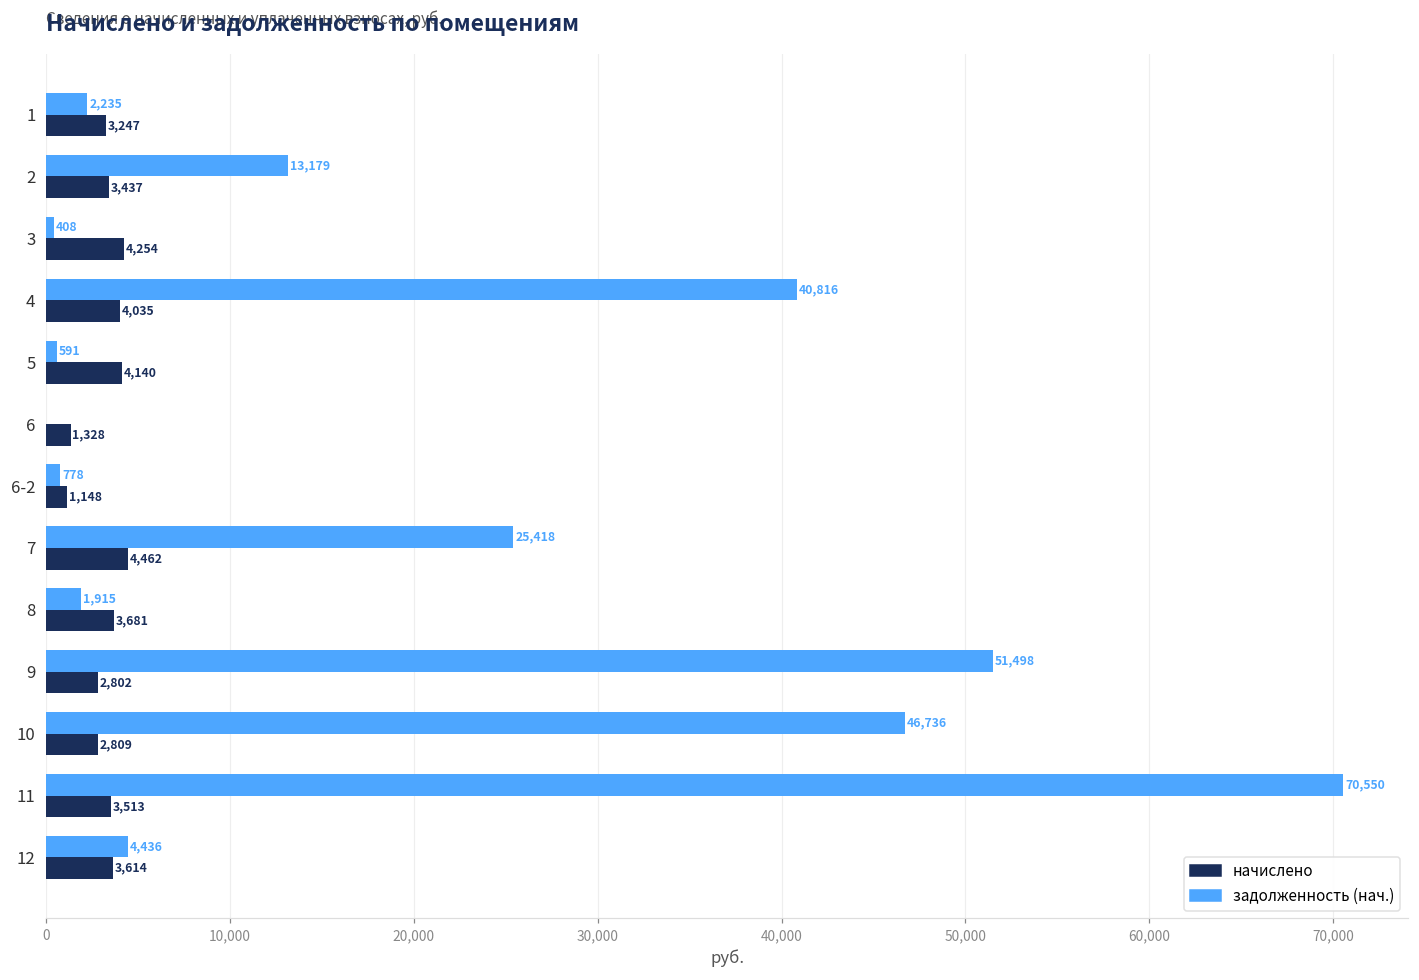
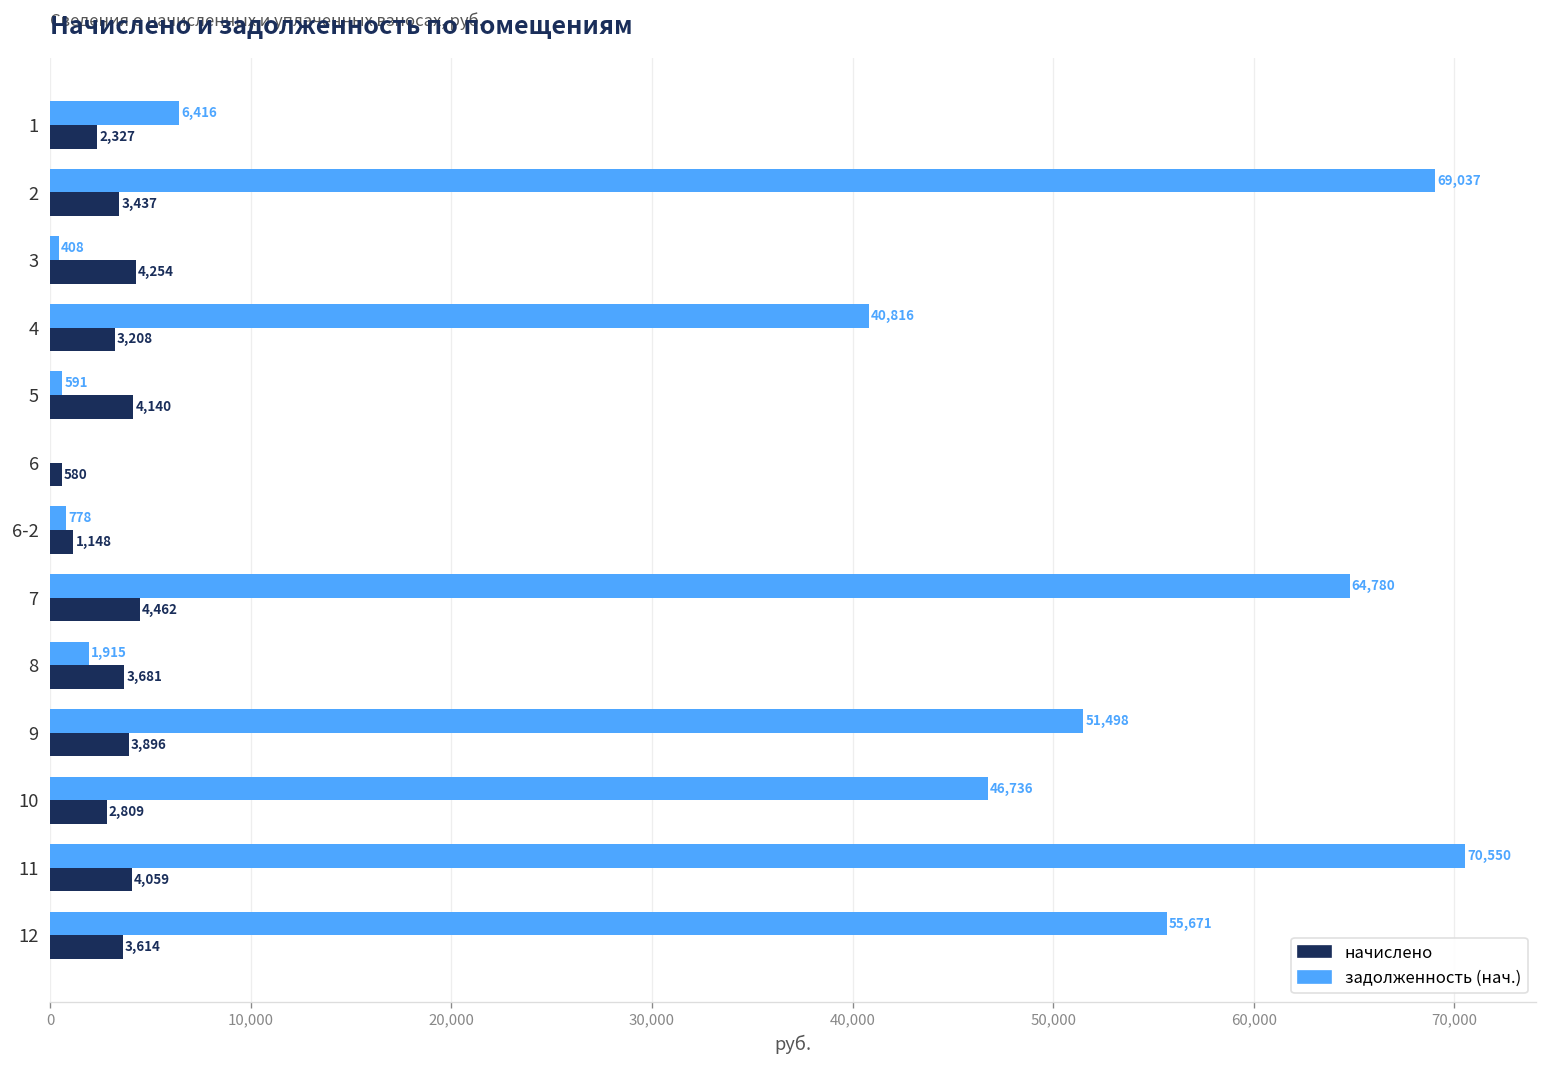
задолженность (нач.), 1: 2,235 -> 6,416
начислено, 1: 3,247 -> 2,327
задолженность (нач.), 2: 13,179 -> 69,037
начислено, 4: 4,035 -> 3,208
начислено, 6: 1,328 -> 580
задолженность (нач.), 7: 25,418 -> 64,780
начислено, 9: 2,802 -> 3,896
начислено, 11: 3,513 -> 4,059
задолженность (нач.), 12: 4,436 -> 55,671
